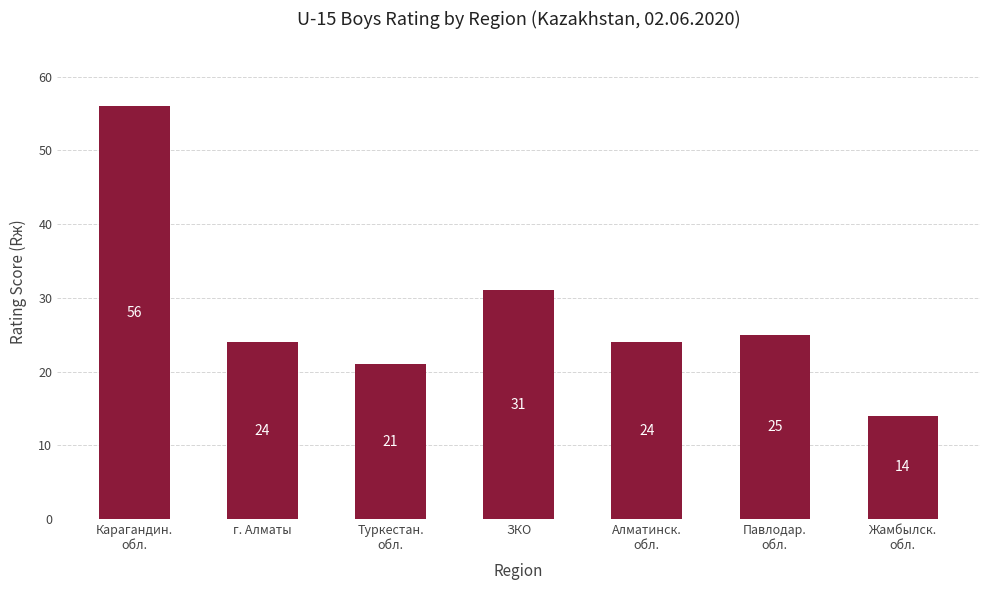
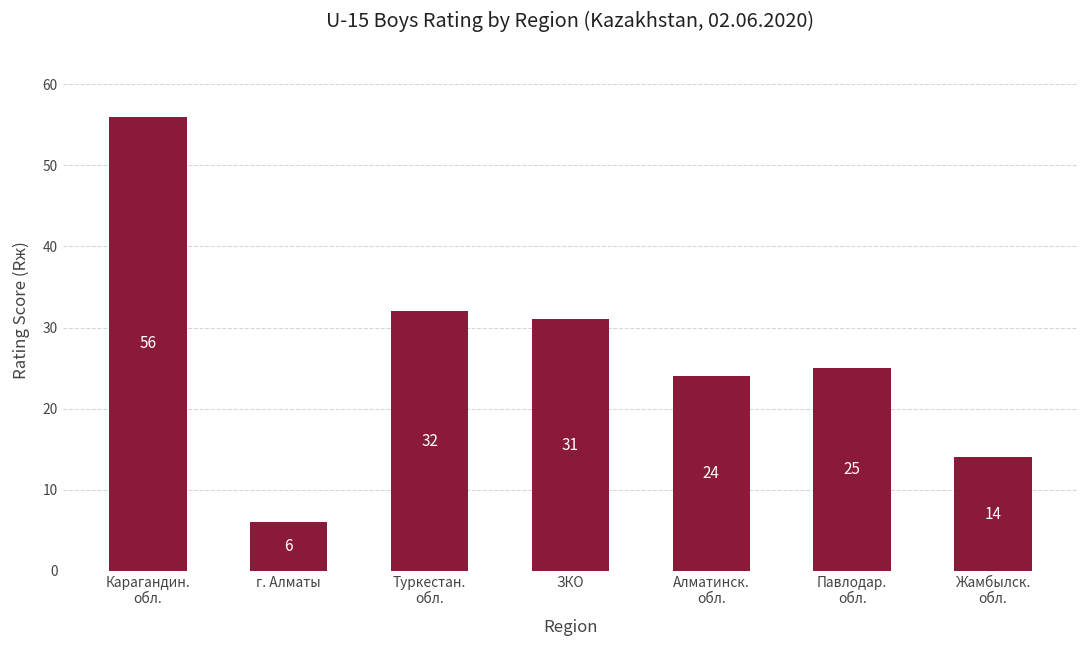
г. Алматы: 24 -> 6
Туркестан. обл.: 21 -> 32
